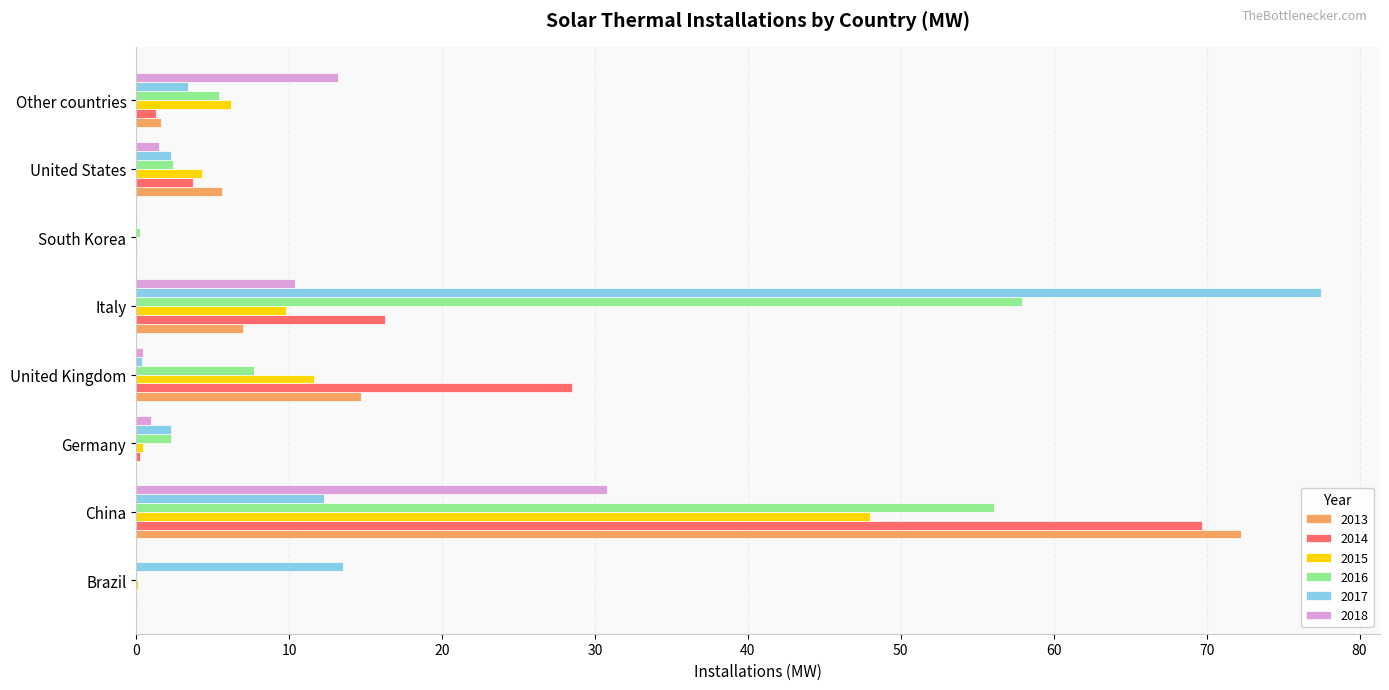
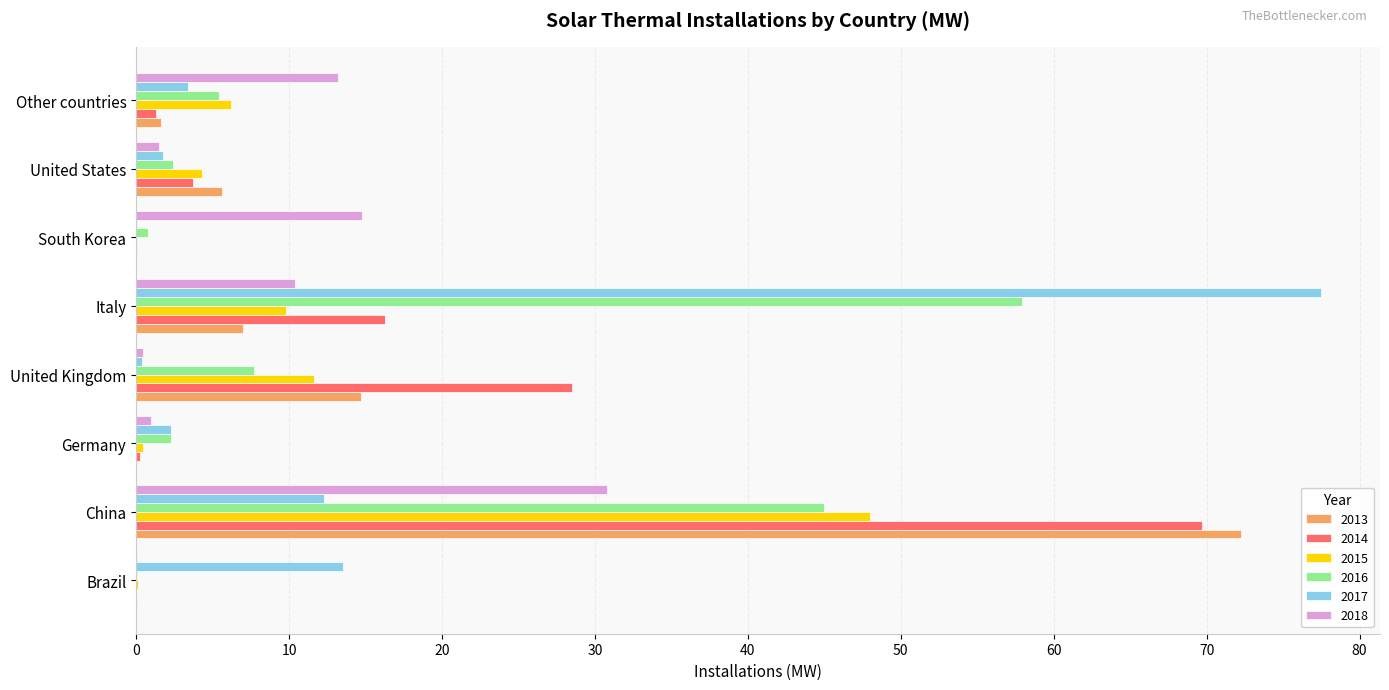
2017, United States: 2.3 -> 1.7
2018, South Korea: 0.1 -> 14.8
2016, South Korea: 0.3 -> 0.8
2016, China: 56.1 -> 45.0
